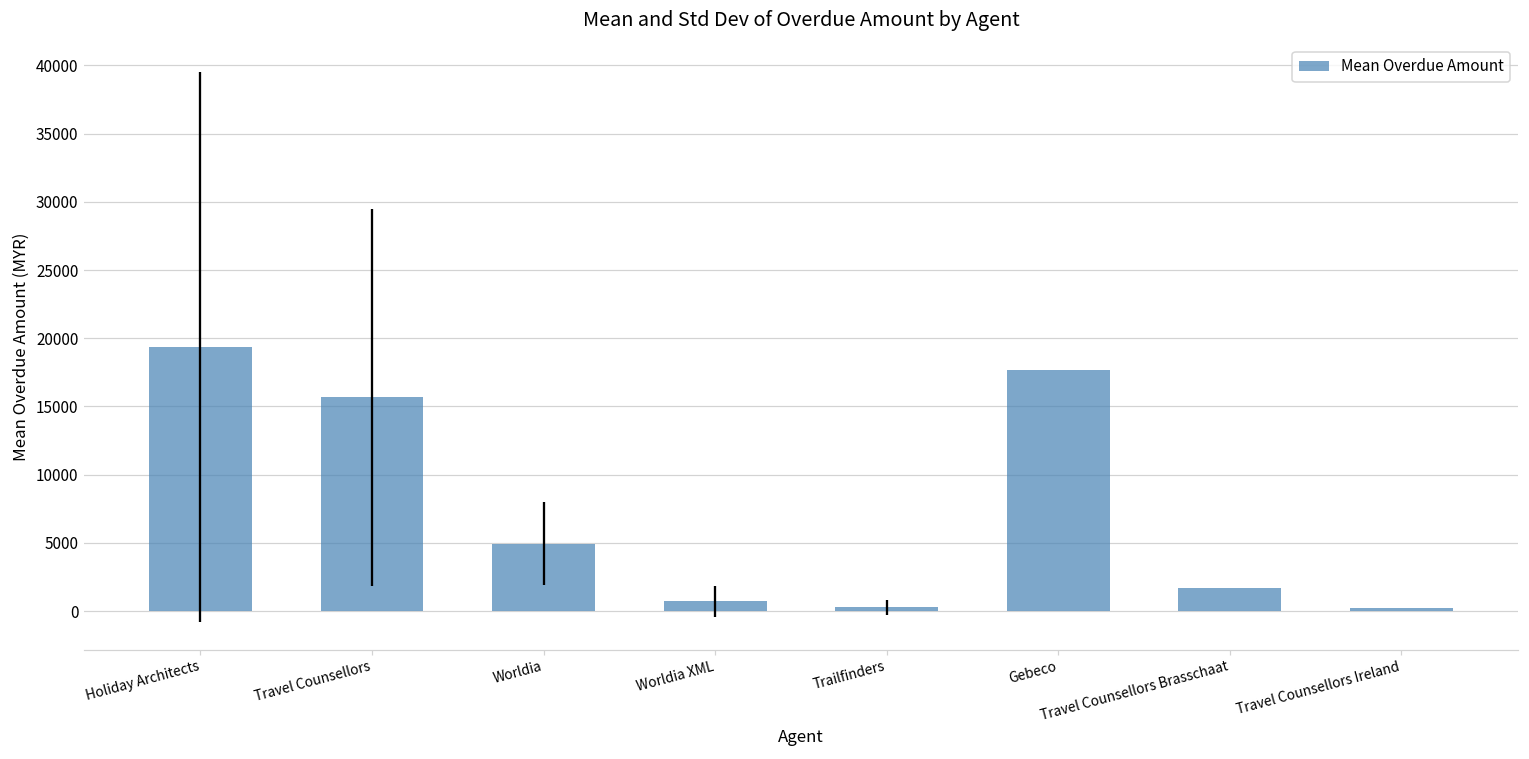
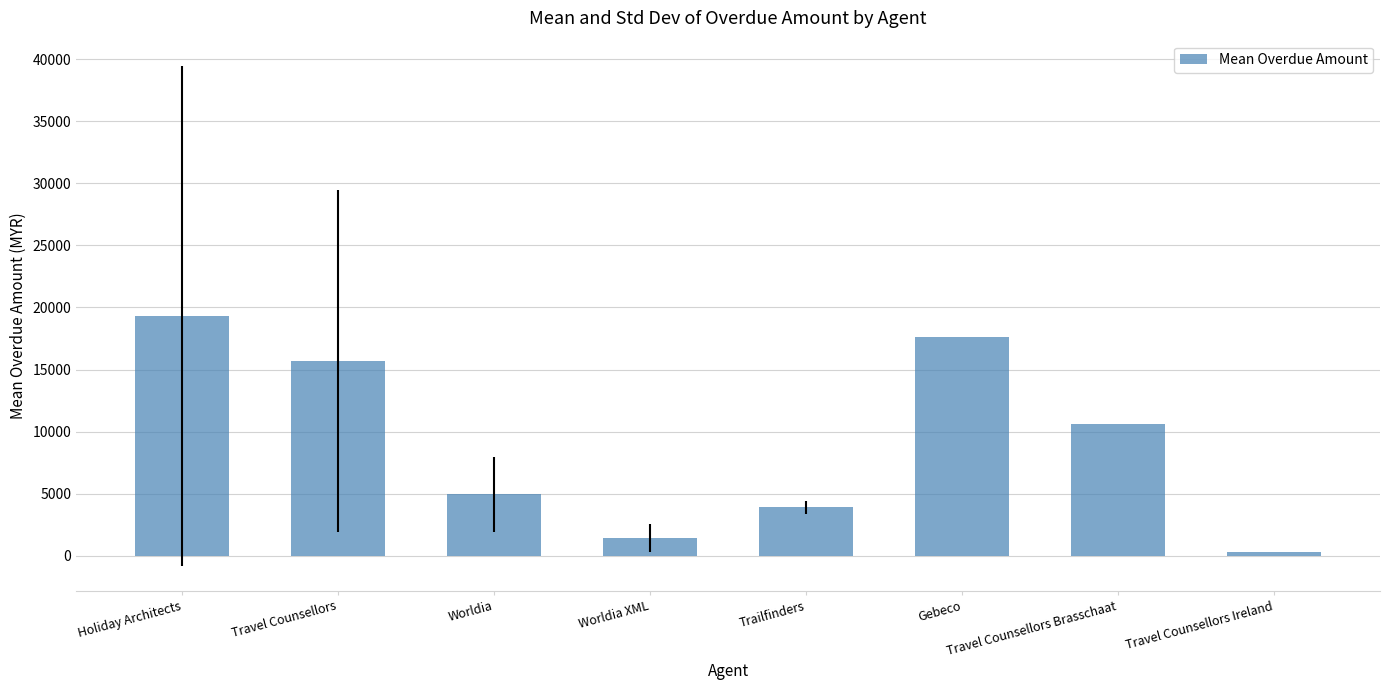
Worldia XML: 700 -> 1400
Trailfinders: 300 -> 3900
Travel Counsellors Brasschaat: 1700 -> 10600
